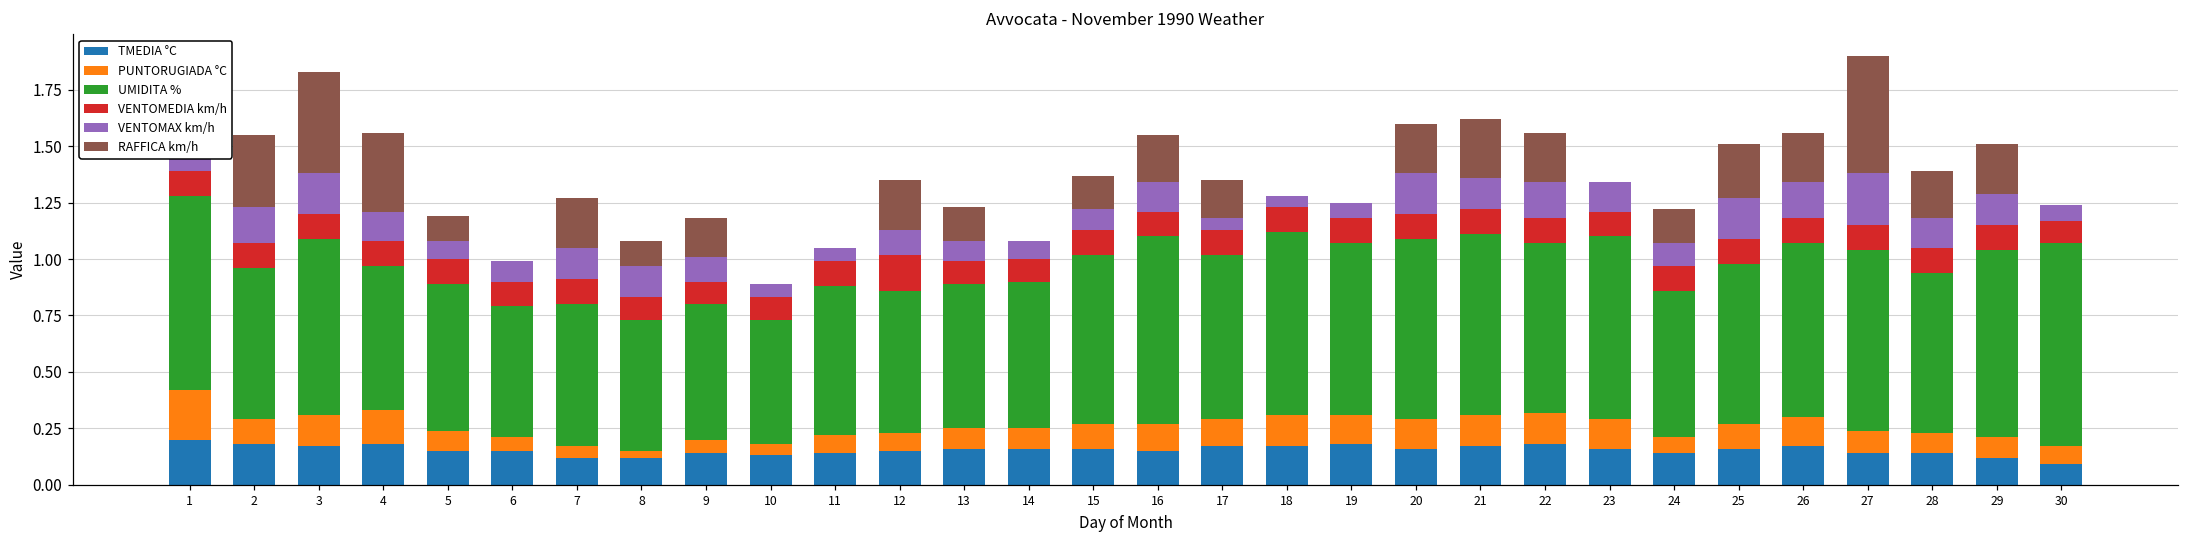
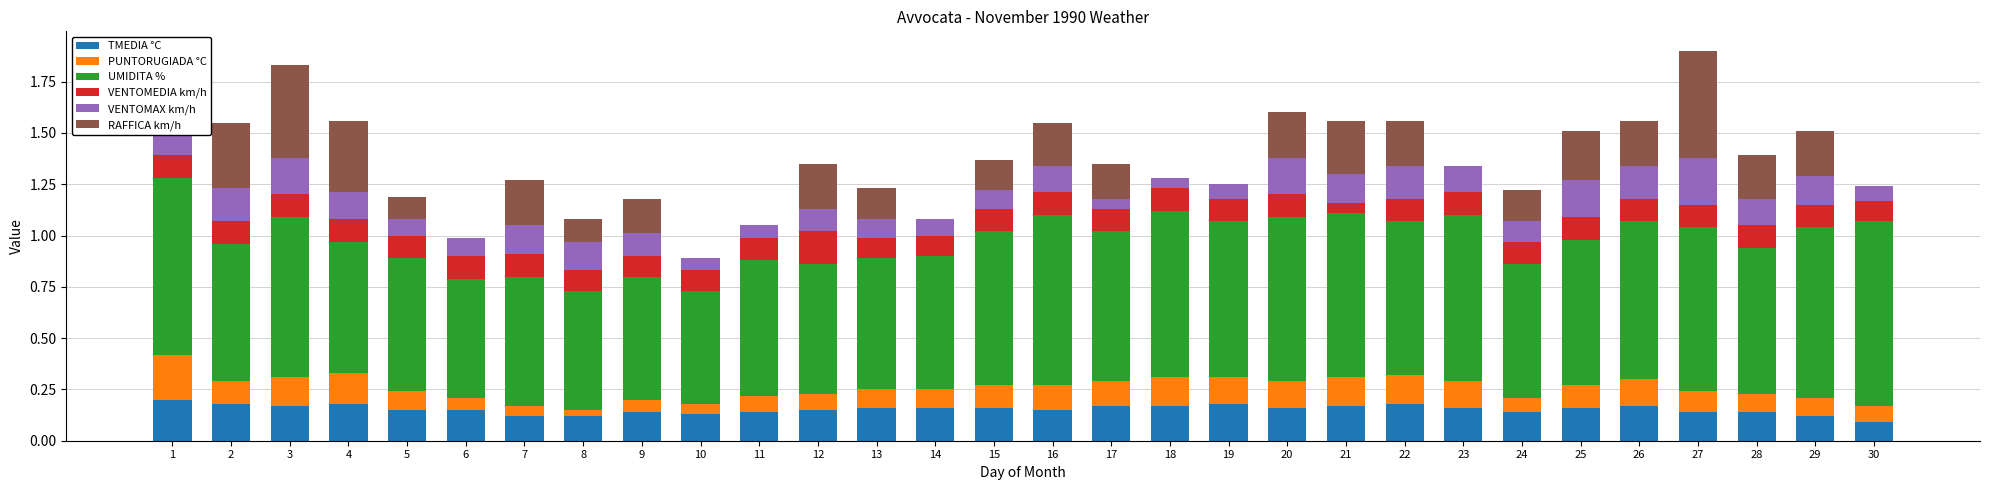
VENTOMEDIA km/h, 21: 0.11 -> 0.05
